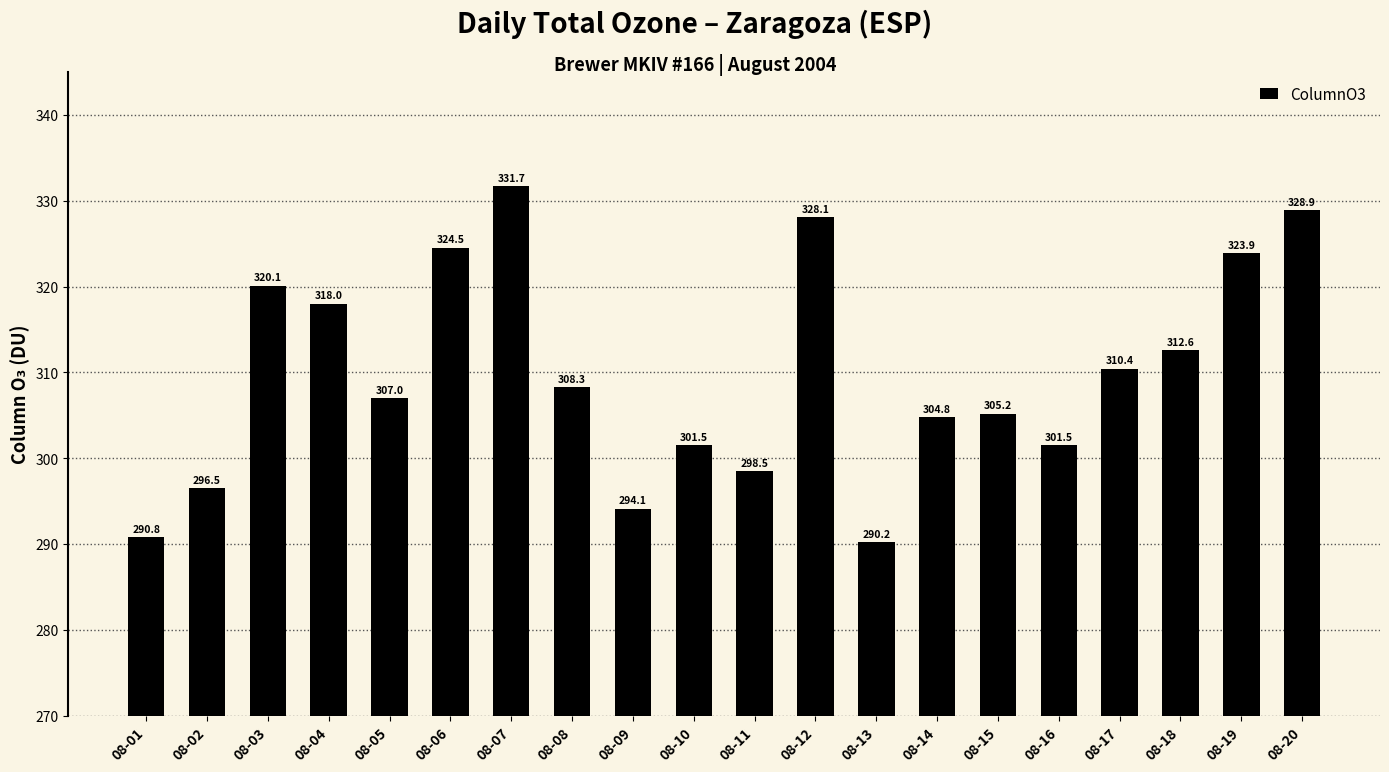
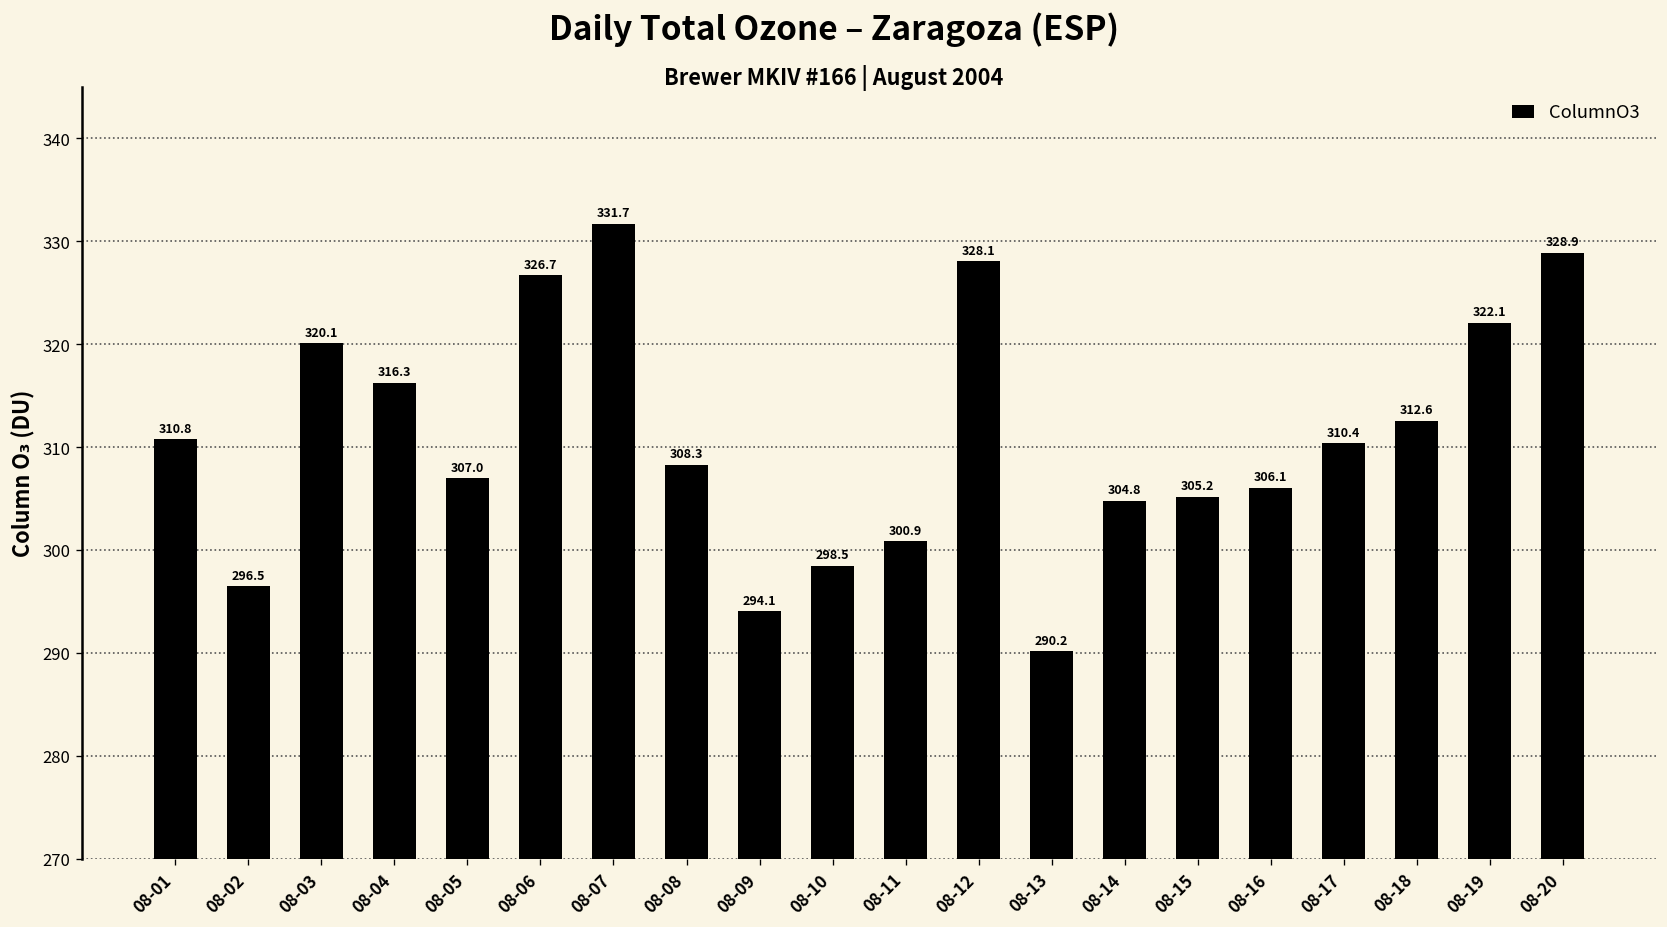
08-01: 290.8 -> 310.8
08-04: 318.0 -> 316.3
08-06: 324.5 -> 326.7
08-10: 301.5 -> 298.5
08-11: 298.5 -> 300.9
08-16: 301.5 -> 306.1
08-19: 323.9 -> 322.1
